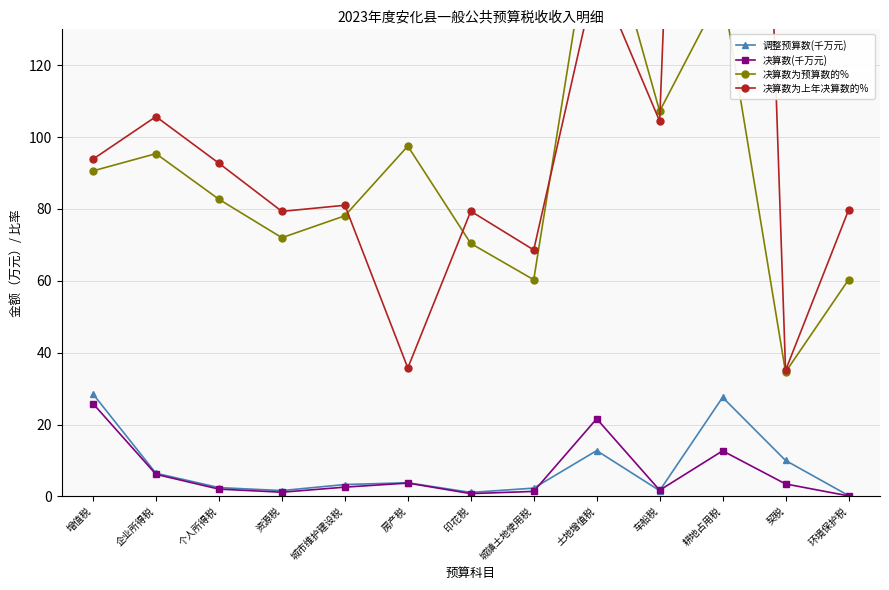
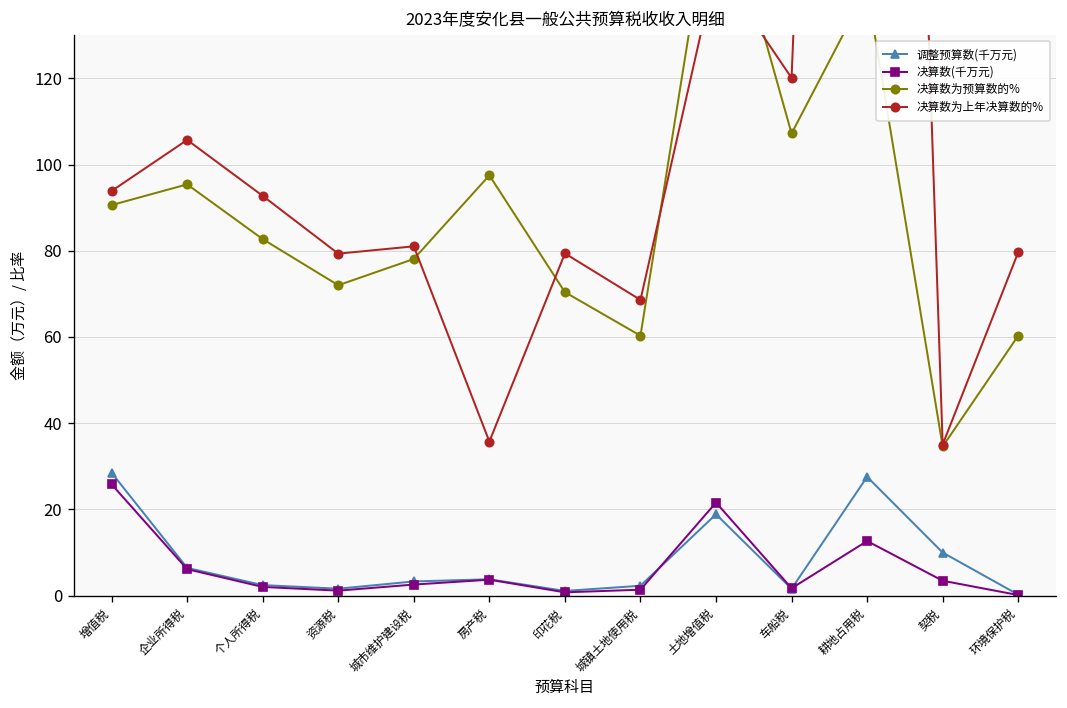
调整预算数(千万元), 土地增值税: 13 -> 19
决算数为上年决算数的%, 车船税: 104 -> 120
